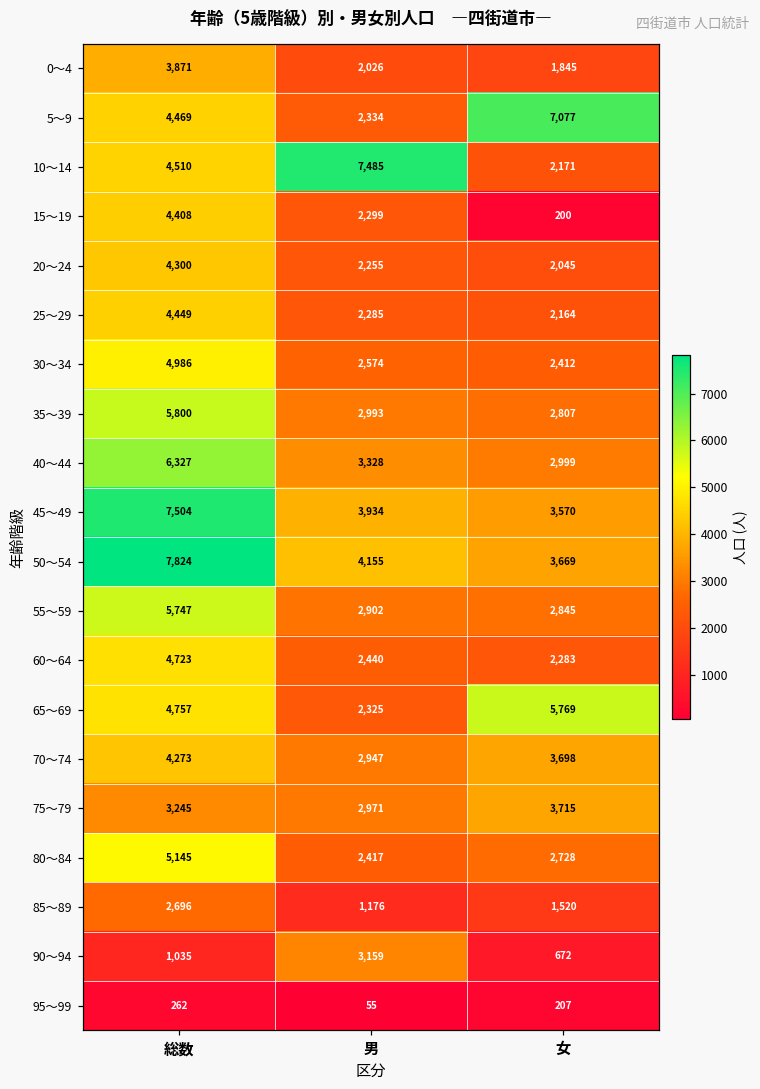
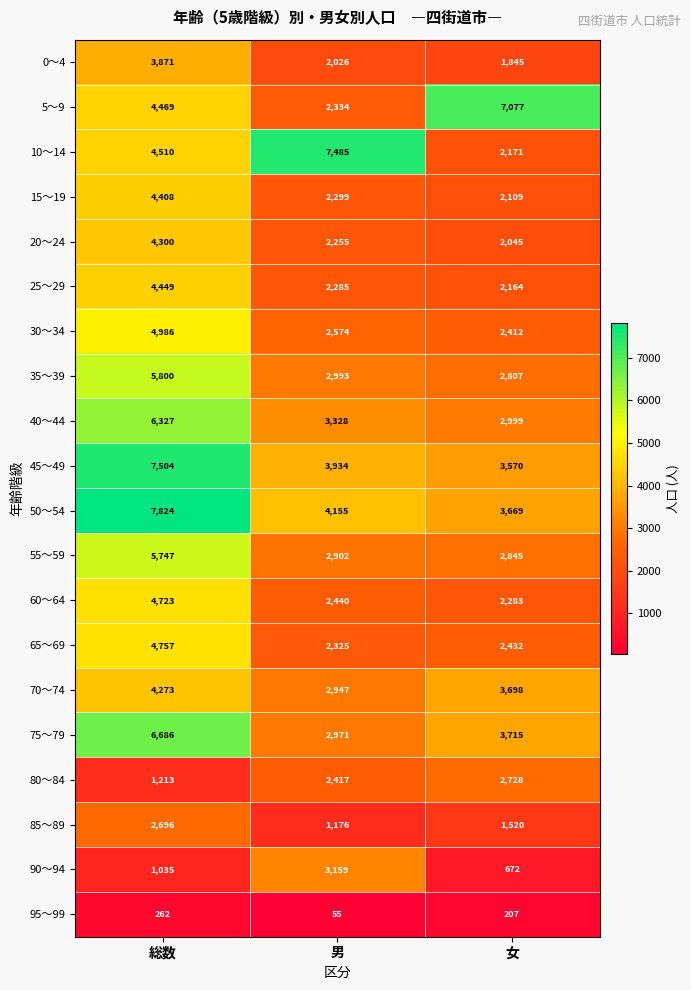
15～19, 女: 200 -> 2,109
65～69, 女: 5,769 -> 2,432
75～79, 総数: 3,245 -> 6,686
80～84, 総数: 5,145 -> 1,213
